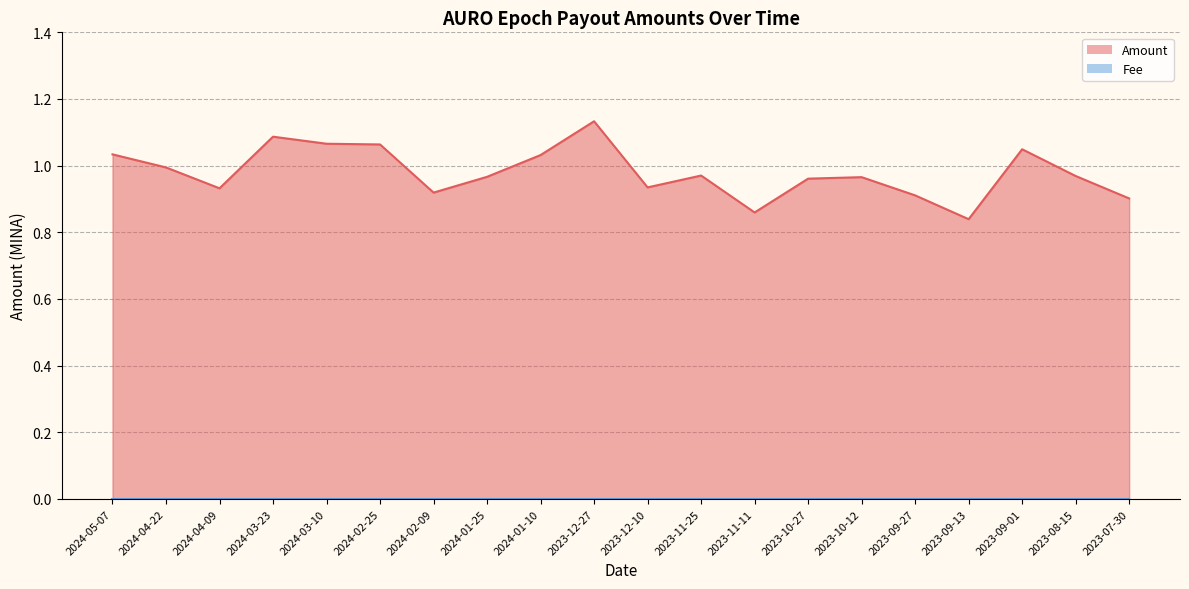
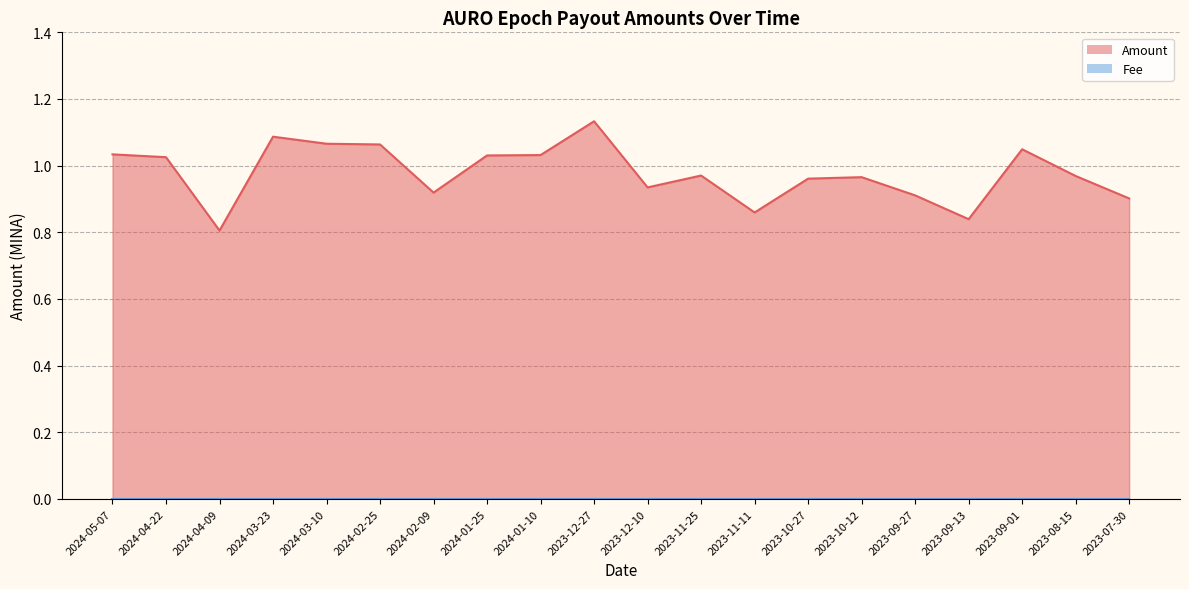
Amount, 2024-04-22: 0.99 -> 1.03
Amount, 2024-04-09: 0.93 -> 0.81
Amount, 2024-01-25: 0.97 -> 1.03
